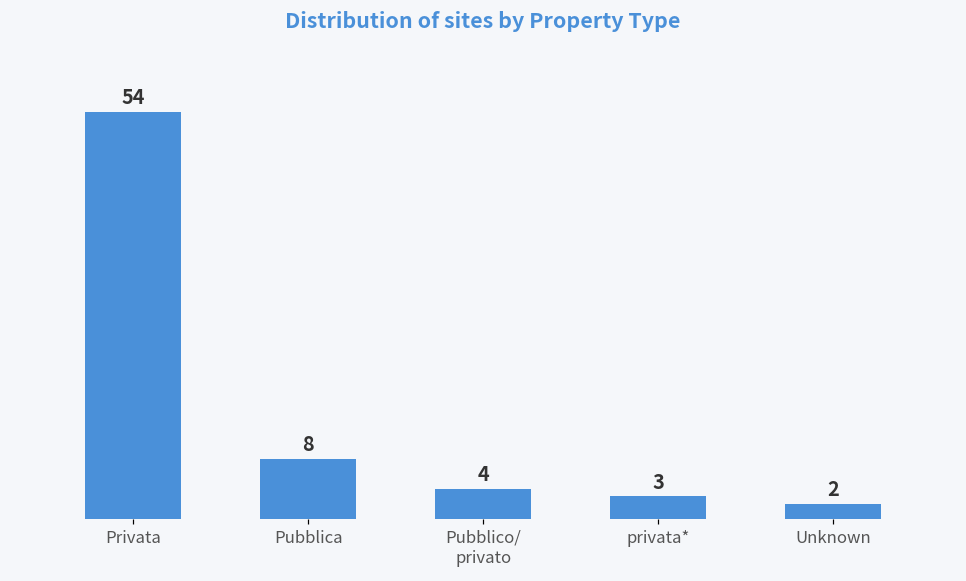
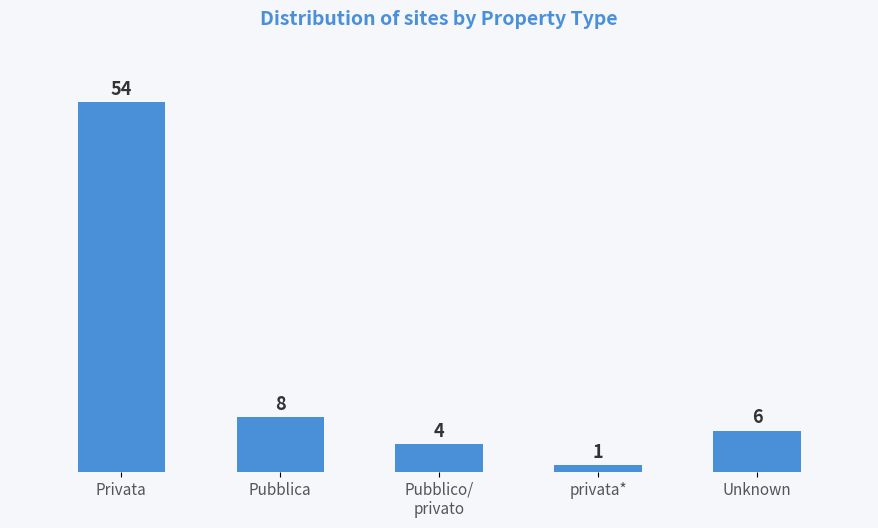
privata*: 3 -> 1
Unknown: 2 -> 6
